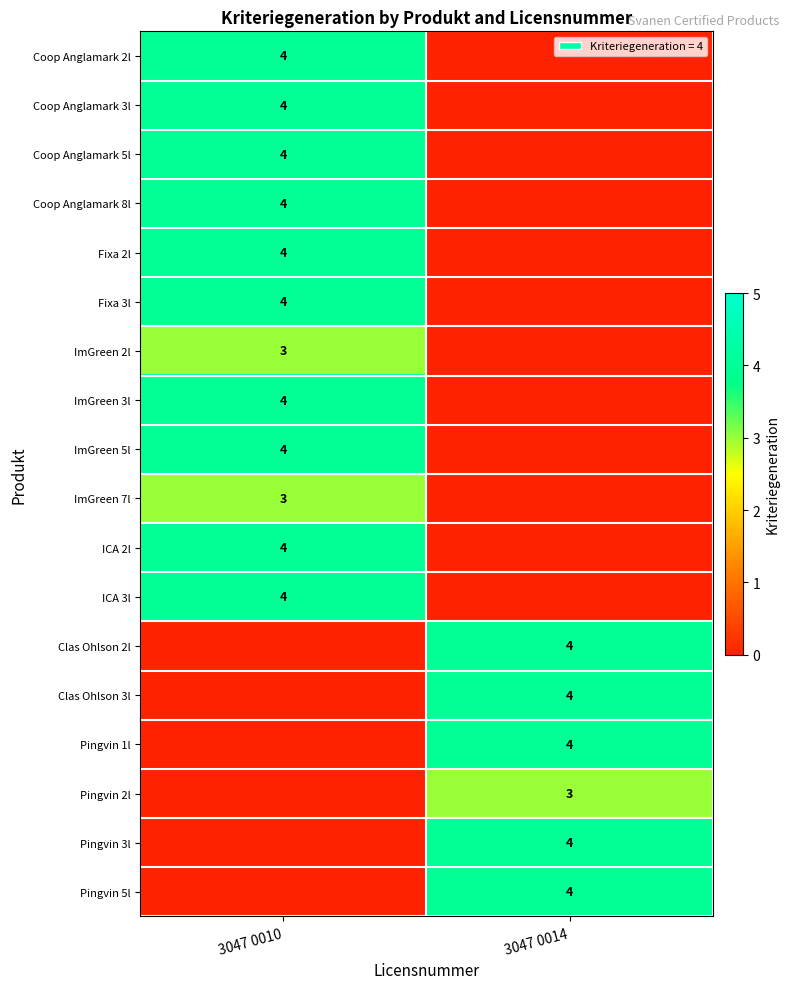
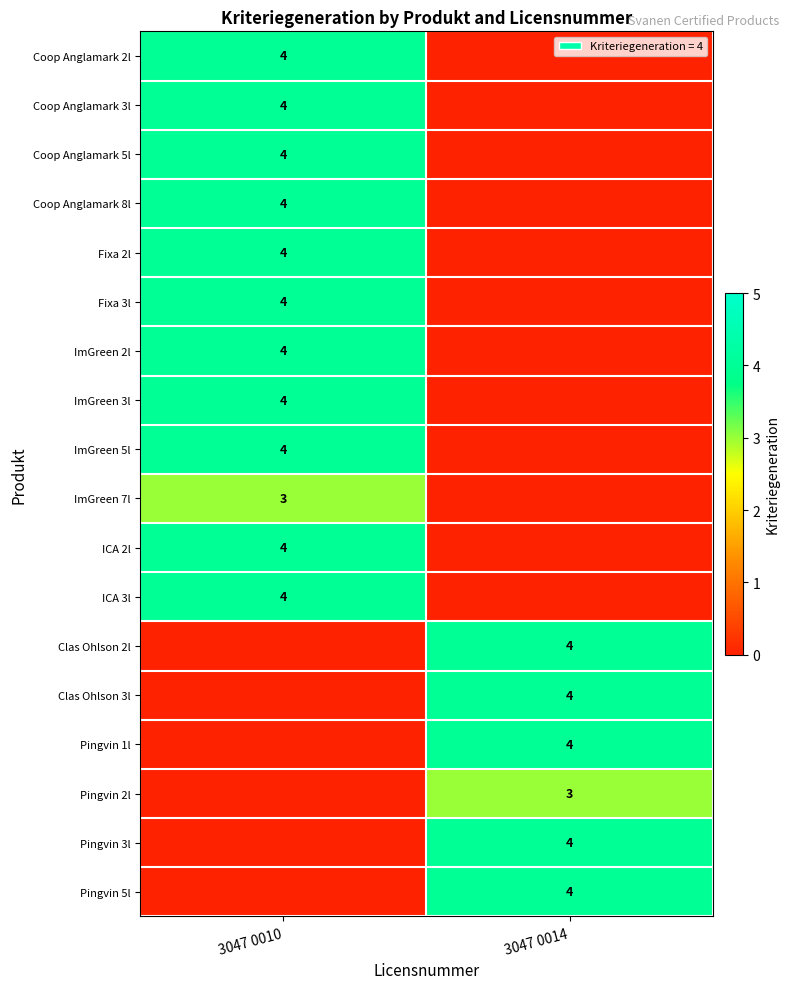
ImGreen 2l, 3047 0010: 3 -> 4
